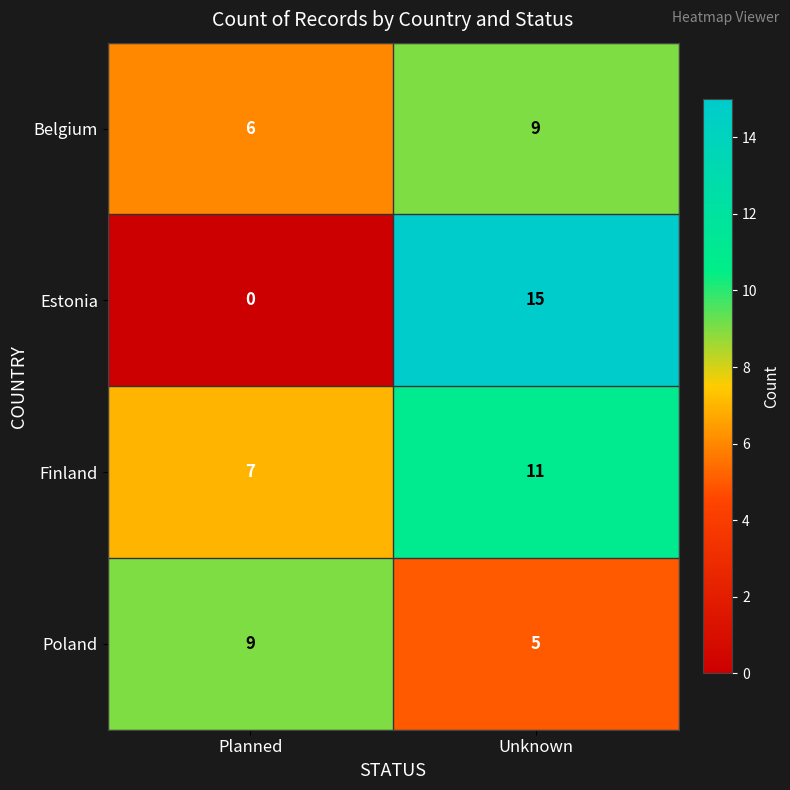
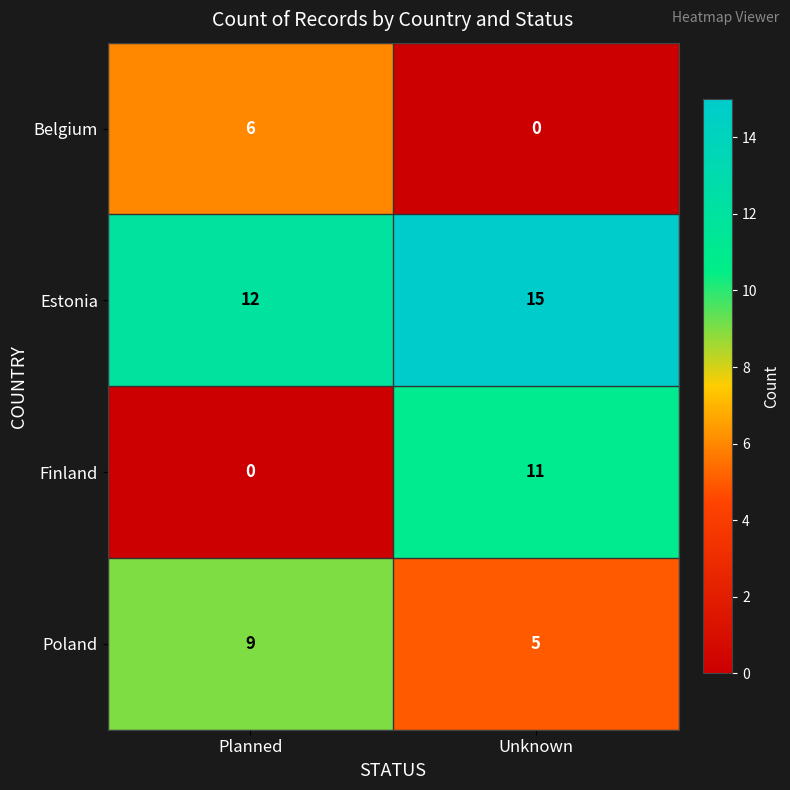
Belgium, Unknown: 9 -> 0
Estonia, Planned: 0 -> 12
Finland, Planned: 7 -> 0
